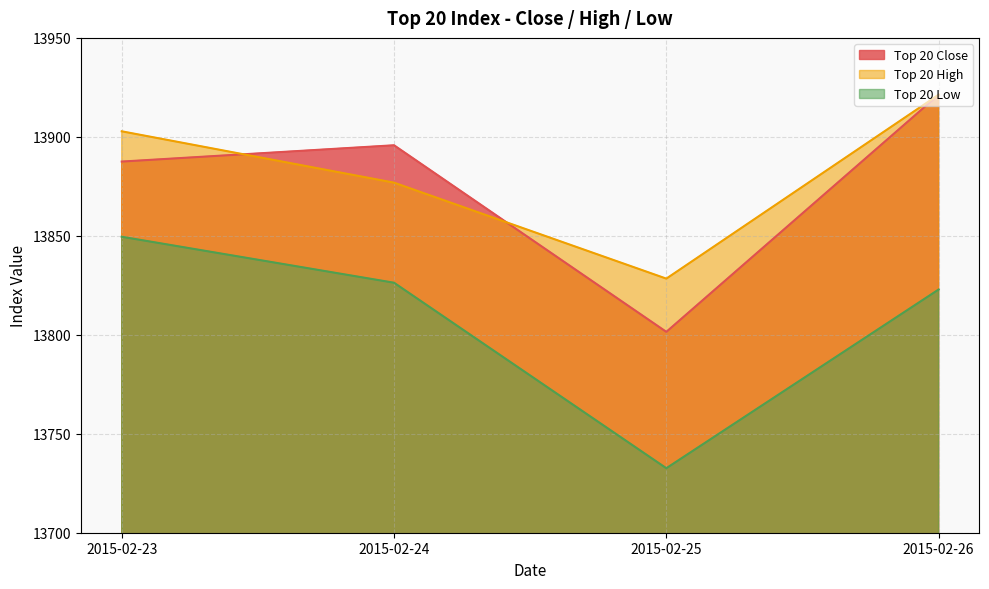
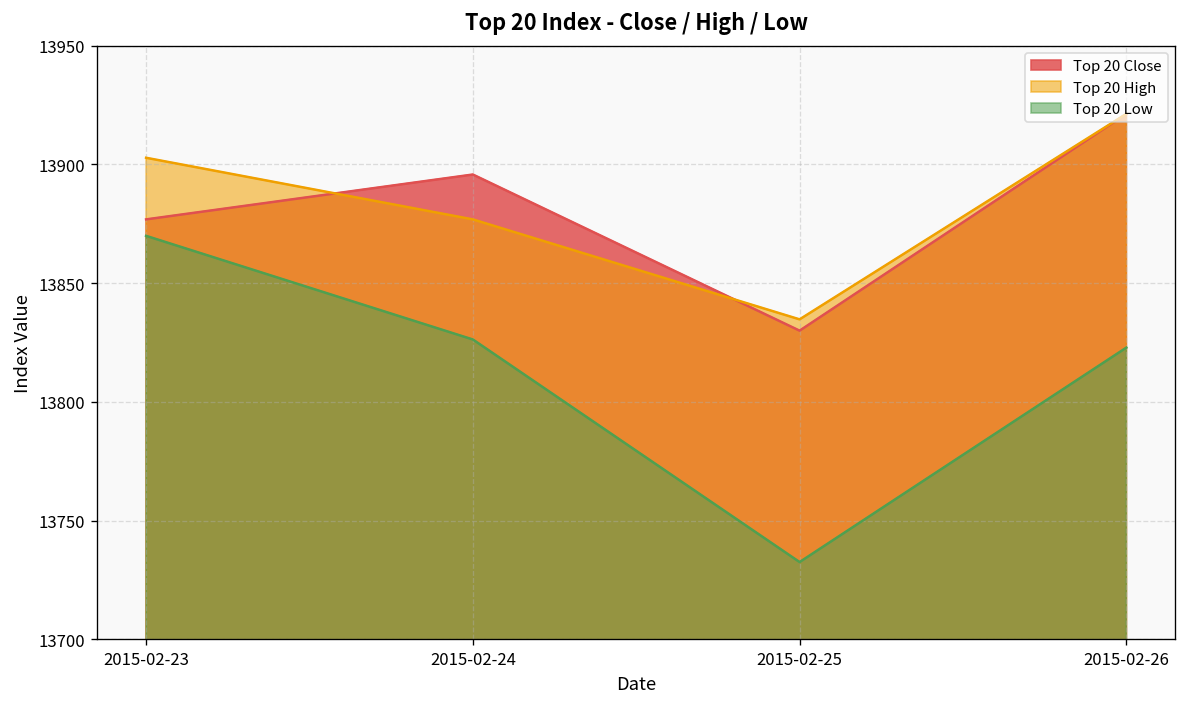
Top 20 Close, 2015-02-23: 13888 -> 13877
Top 20 Low, 2015-02-23: 13850 -> 13870
Top 20 Close, 2015-02-25: 13801 -> 13830
Top 20 High, 2015-02-25: 13828 -> 13835
